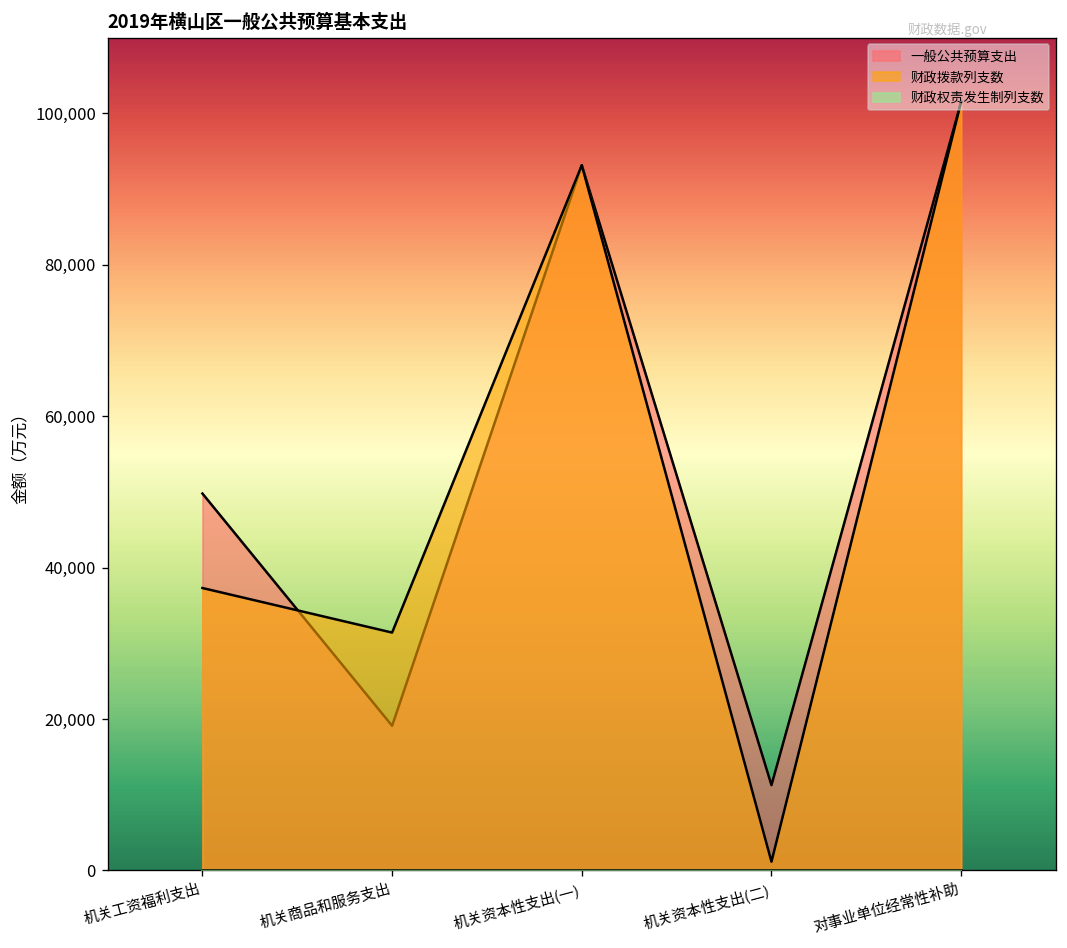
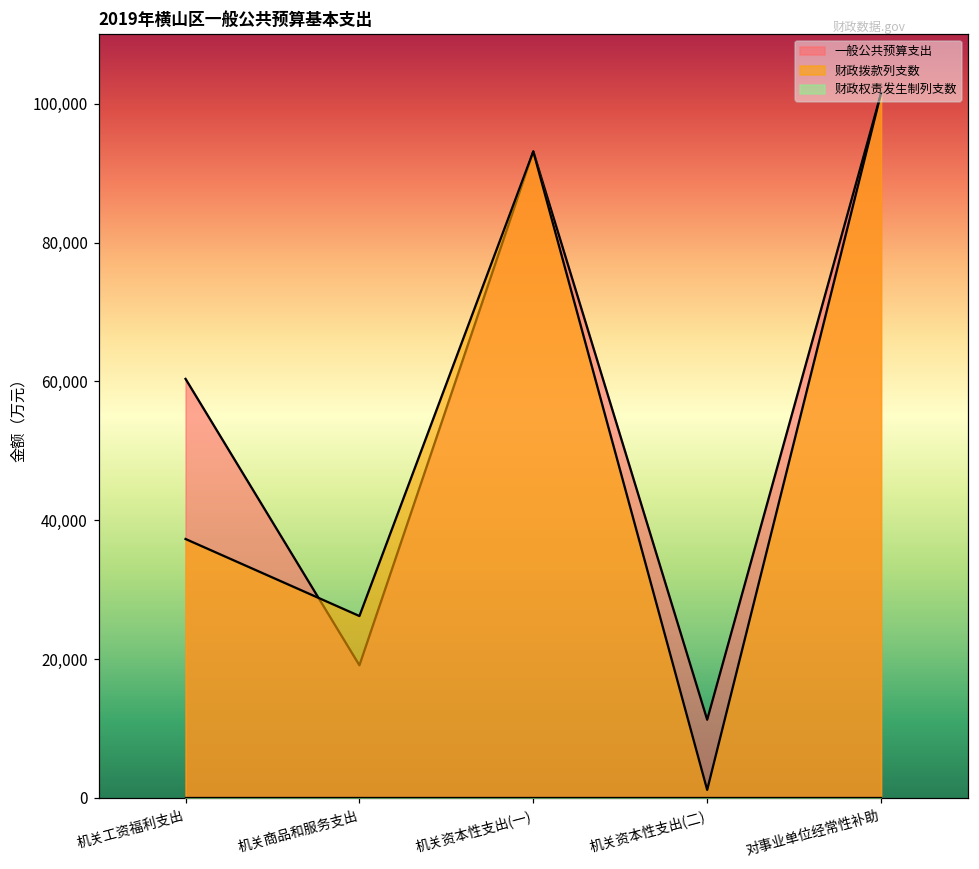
一般公共预算支出, 机关工资福利支出: 50,000 -> 60,000
财政拨款列支数, 机关商品和服务支出: 31,000 -> 26,000
